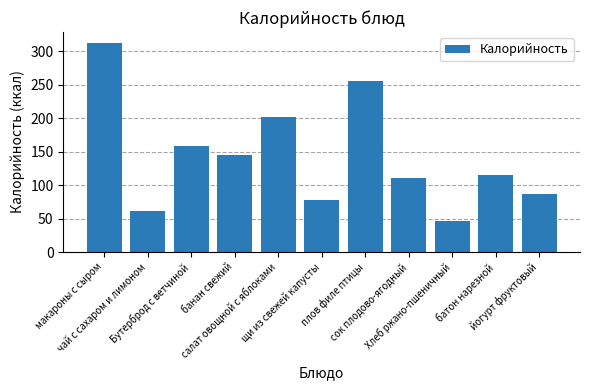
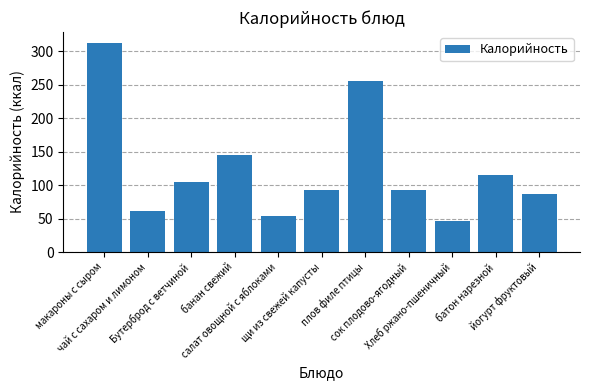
Бутерброд с ветчиной: 160 -> 110
салат овощной с яблоками: 200 -> 50
щи из свежей капусты: 80 -> 90
сок плодово-ягодный: 110 -> 90
